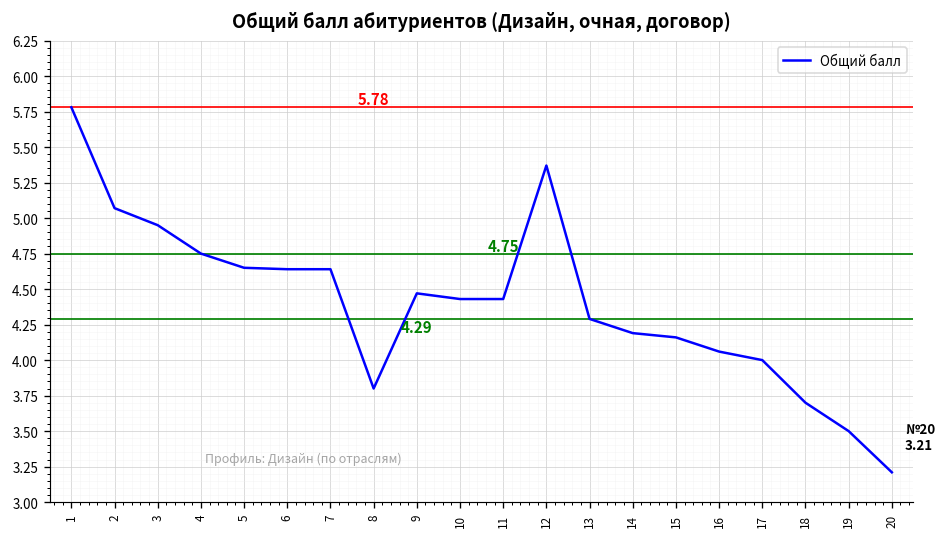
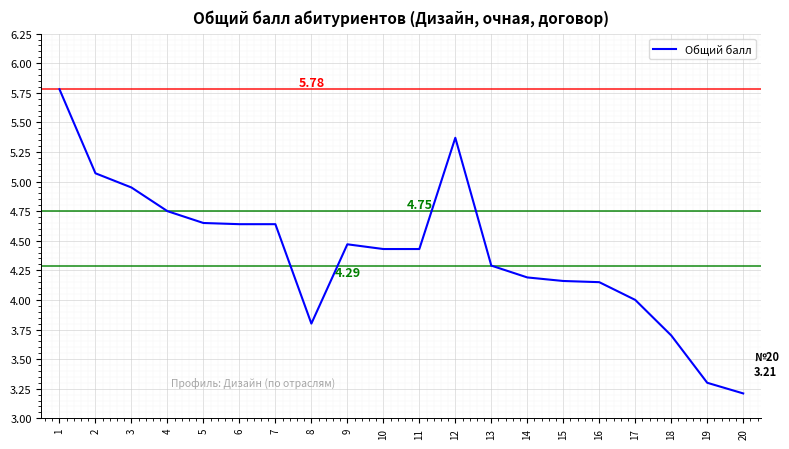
16: 4.06 -> 4.15
19: 3.5 -> 3.3
